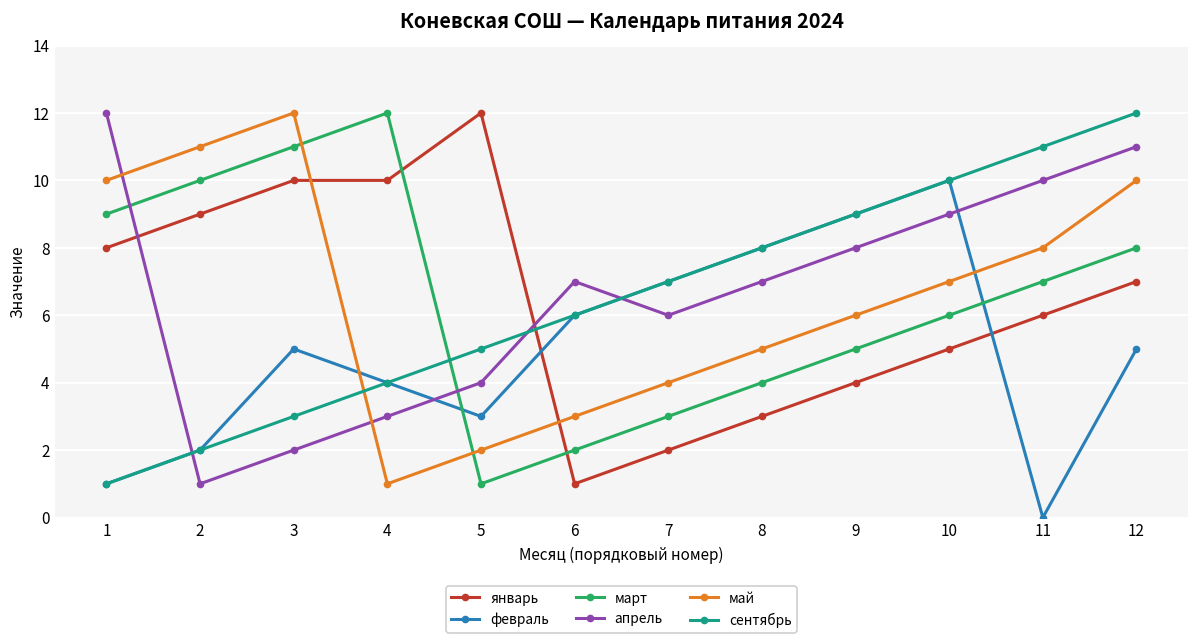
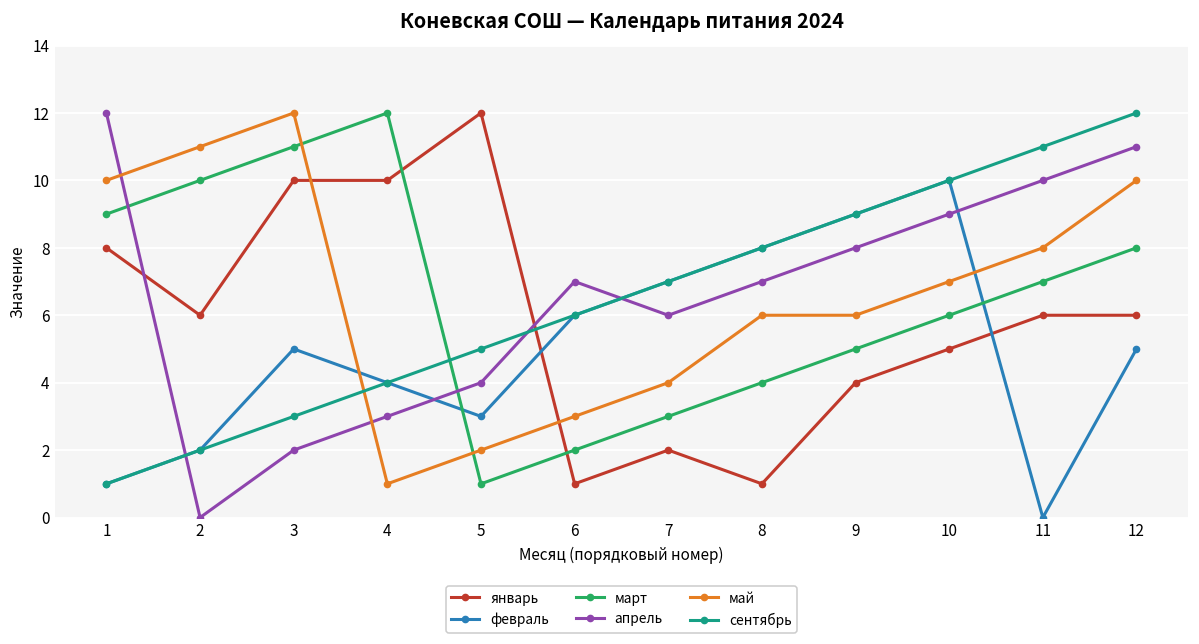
январь, 2: 9 -> 6
апрель, 2: 1 -> 0
январь, 8: 3 -> 1
май, 8: 5 -> 6
январь, 12: 7 -> 6
